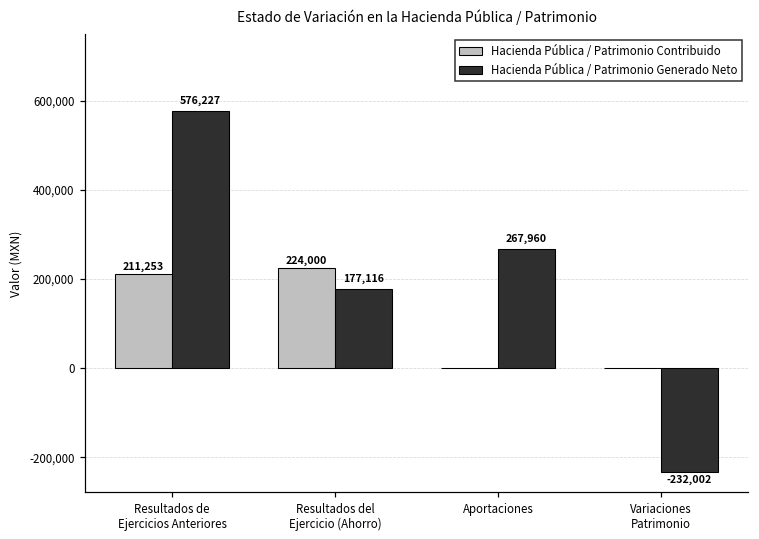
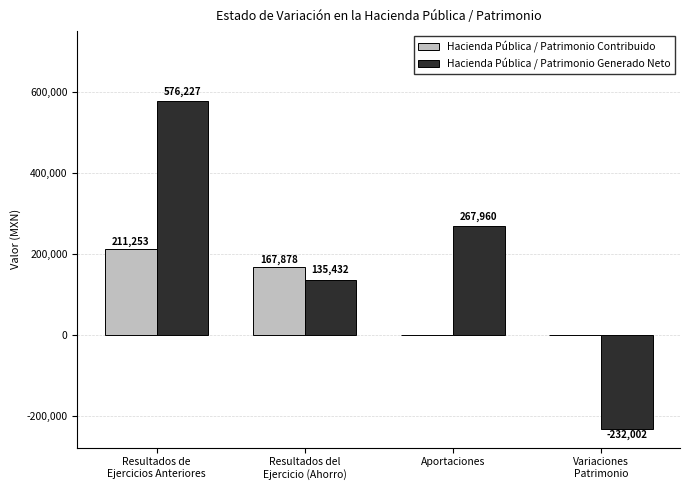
Hacienda Pública / Patrimonio Contribuido, Resultados del Ejercicio (Ahorro): 224,000 -> 167,878
Hacienda Pública / Patrimonio Generado Neto, Resultados del Ejercicio (Ahorro): 177,116 -> 135,432
